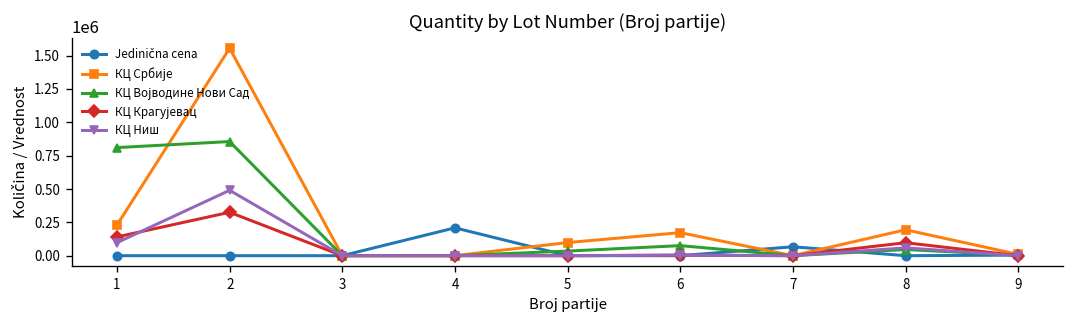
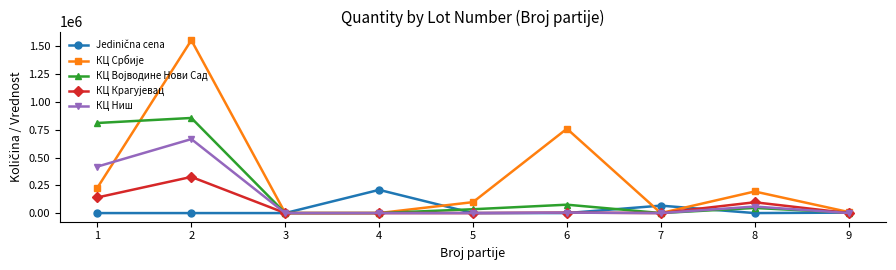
КЦ Ниш, 1: 100000 -> 420000
КЦ Ниш, 2: 490000 -> 670000
КЦ Србије, 6: 170000 -> 760000
